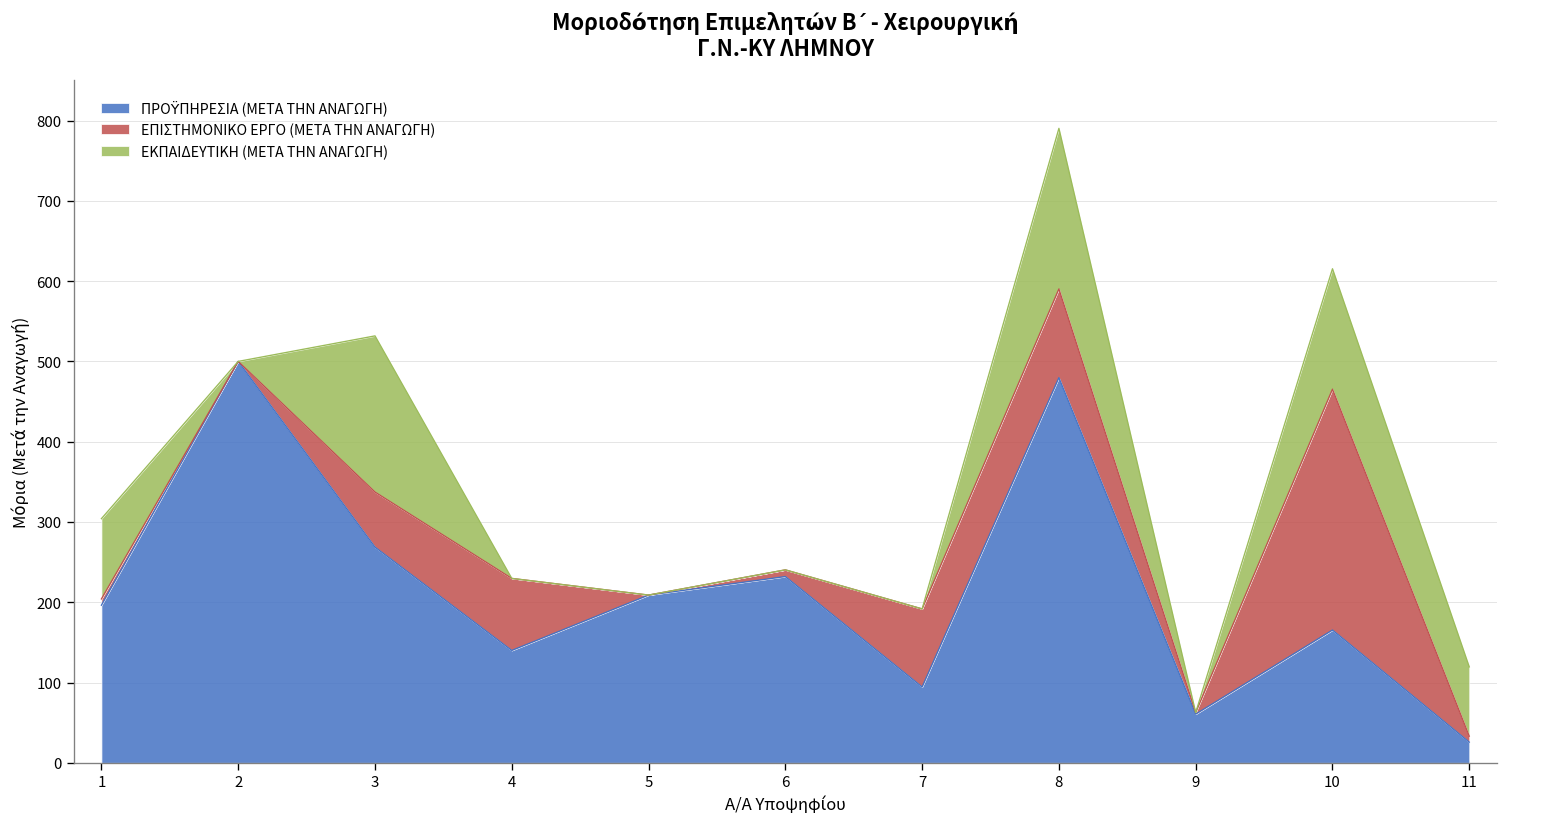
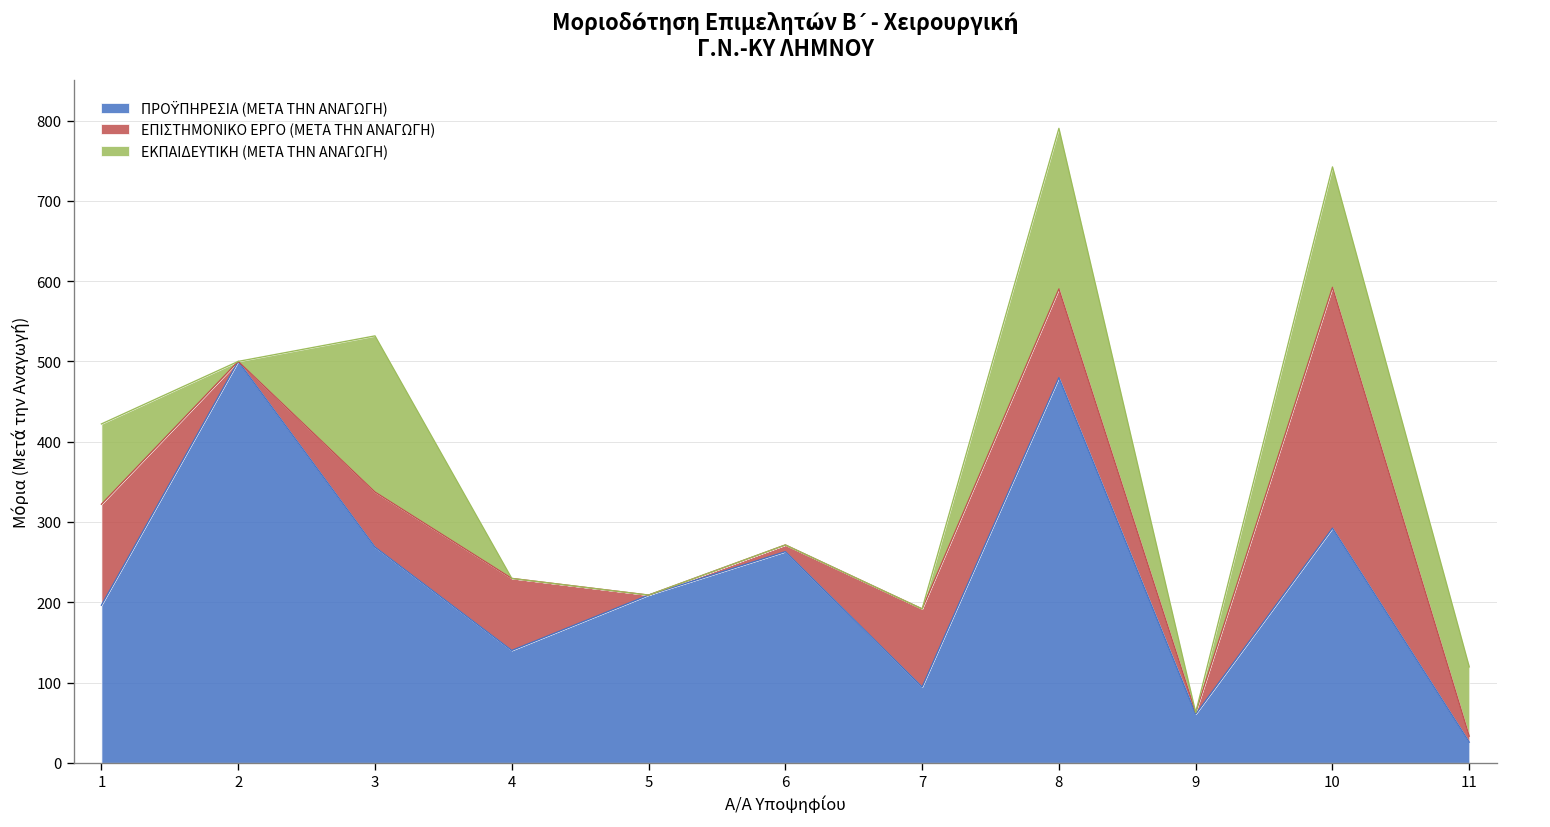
ΕΠΙΣΤΗΜΟΝΙΚΟ ΕΡΓΟ (ΜΕΤΑ ΤΗΝ ΑΝΑΓΩΓΗ), 1: 10 -> 130
ΠΡΟΫΠΗΡΕΣΙΑ (ΜΕΤΑ ΤΗΝ ΑΝΑΓΩΓΗ), 6: 230 -> 260
ΠΡΟΫΠΗΡΕΣΙΑ (ΜΕΤΑ ΤΗΝ ΑΝΑΓΩΓΗ), 10: 170 -> 290
